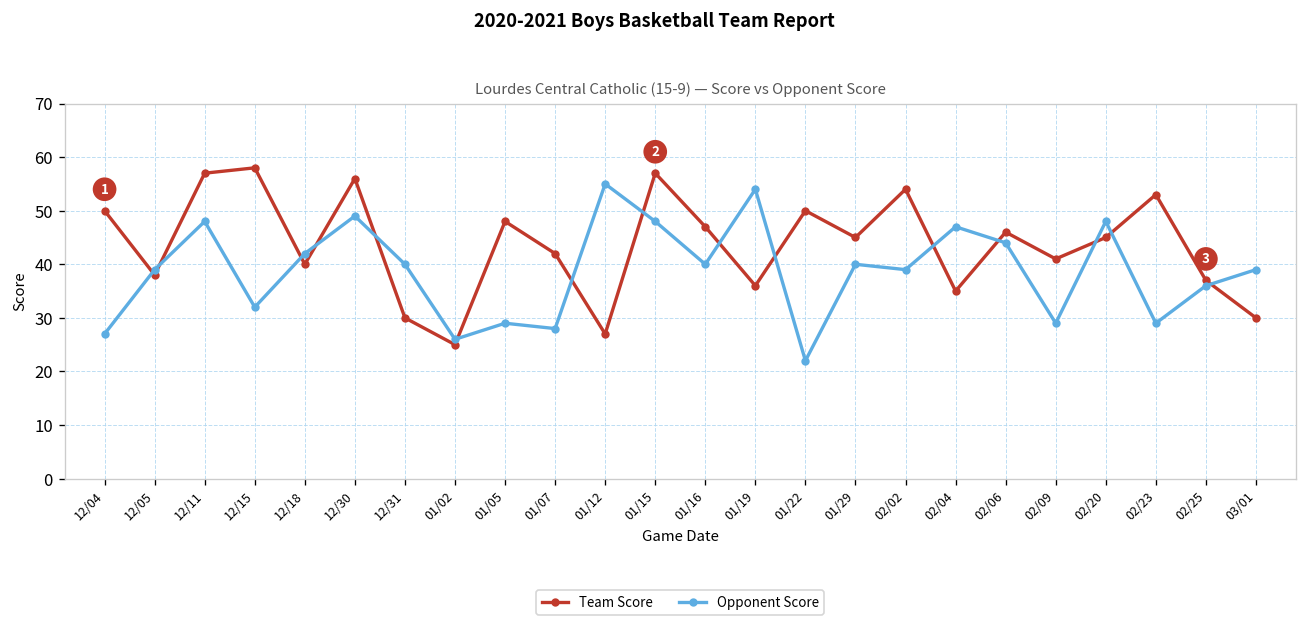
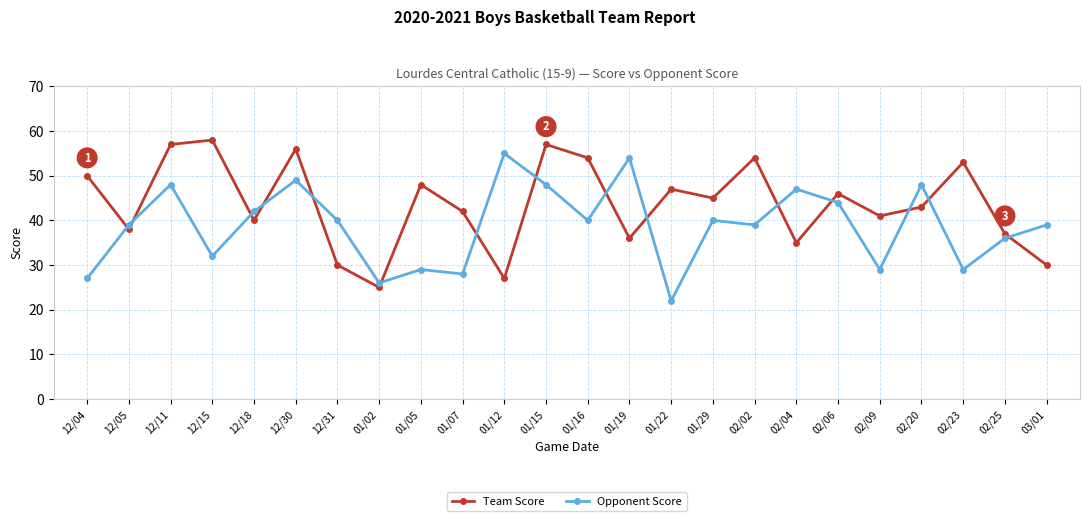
Team Score, 01/16: 47 -> 54
Team Score, 01/22: 50 -> 47
Team Score, 02/20: 45 -> 43
